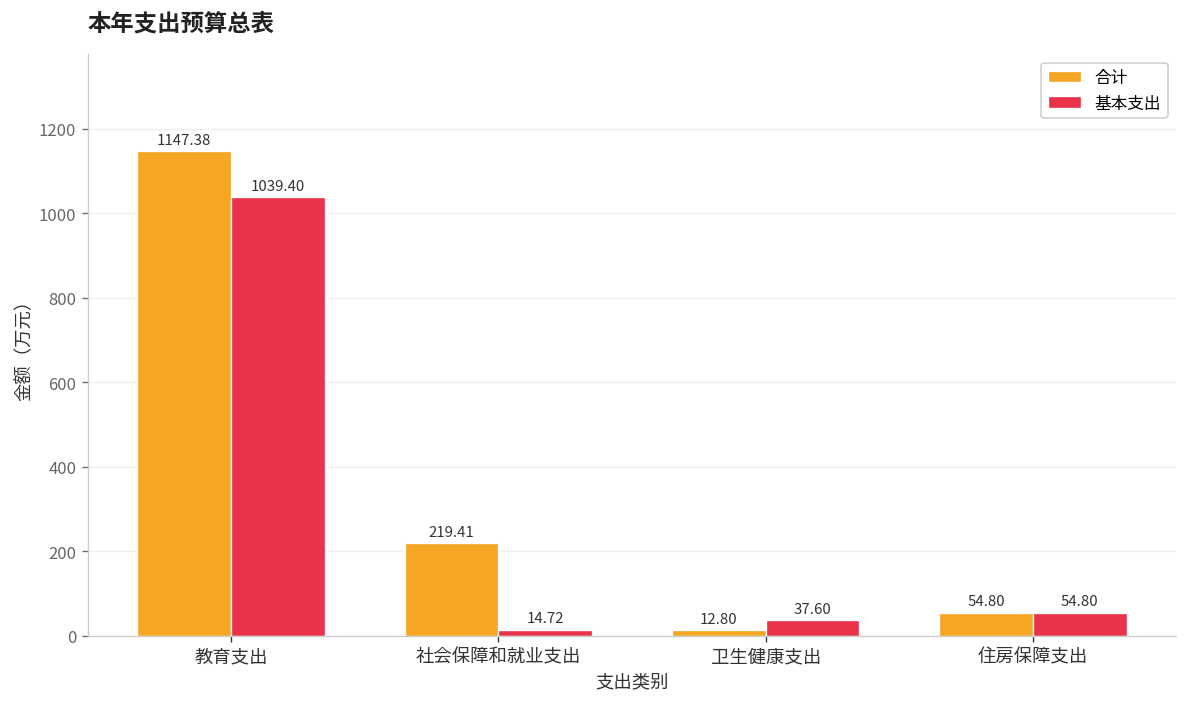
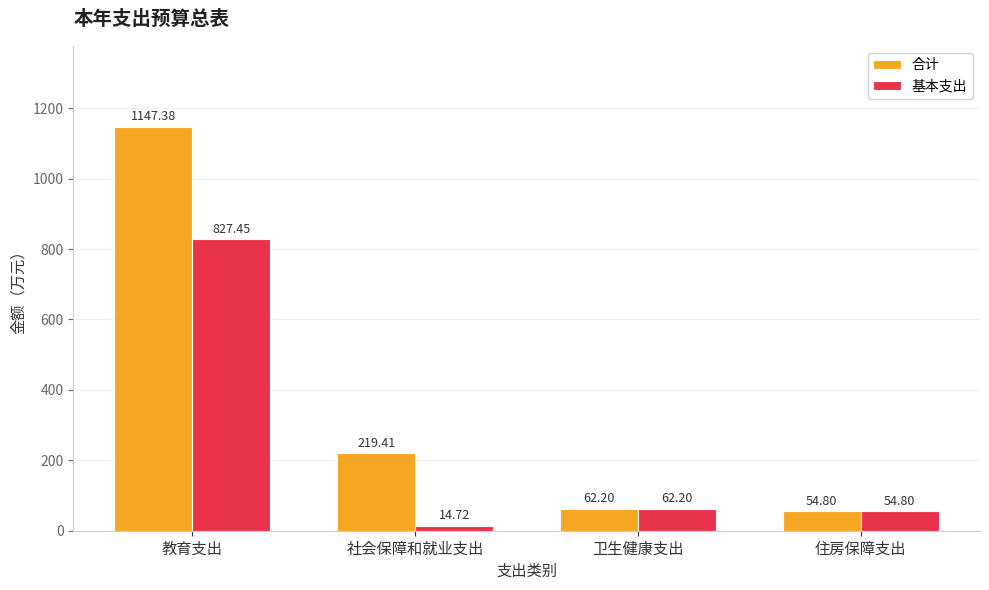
基本支出, 教育支出: 1039.40 -> 827.45
合计, 卫生健康支出: 12.80 -> 62.20
基本支出, 卫生健康支出: 37.60 -> 62.20
